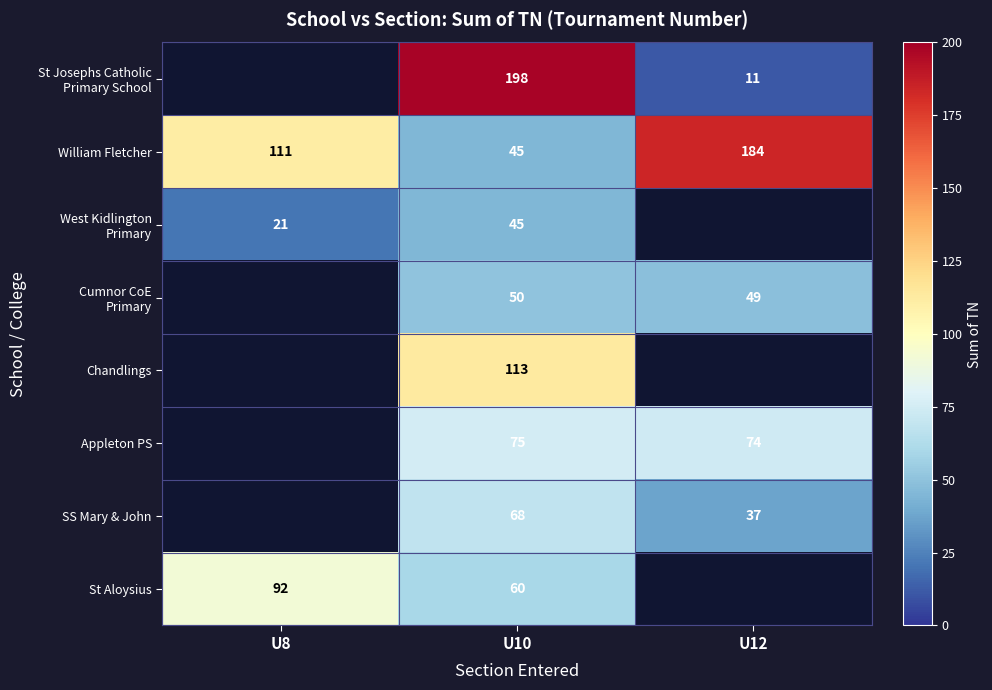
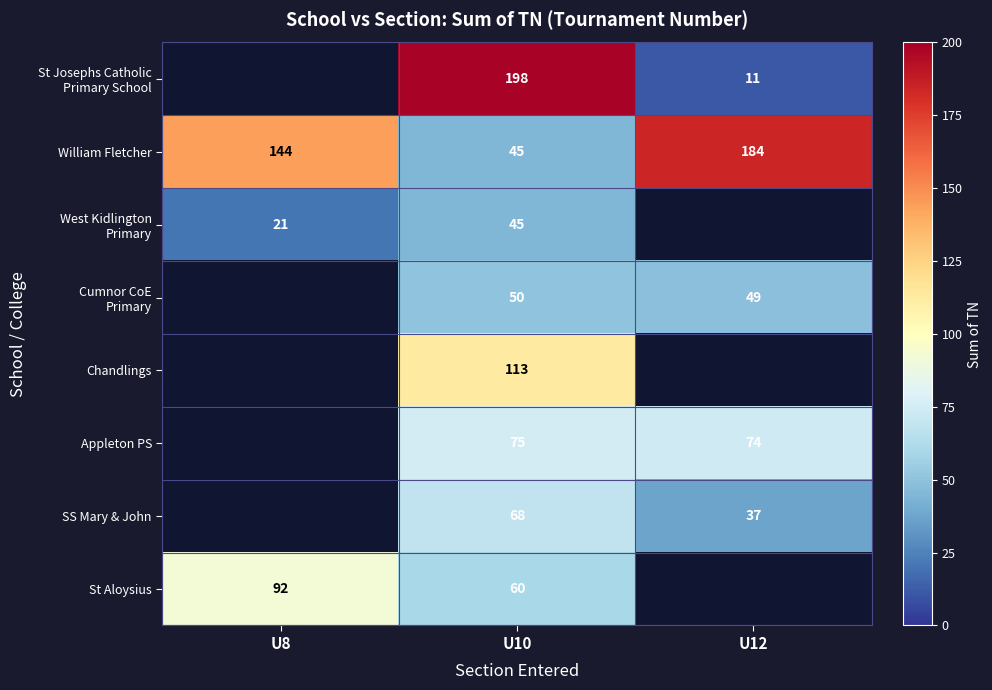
William Fletcher, U8: 111 -> 144
